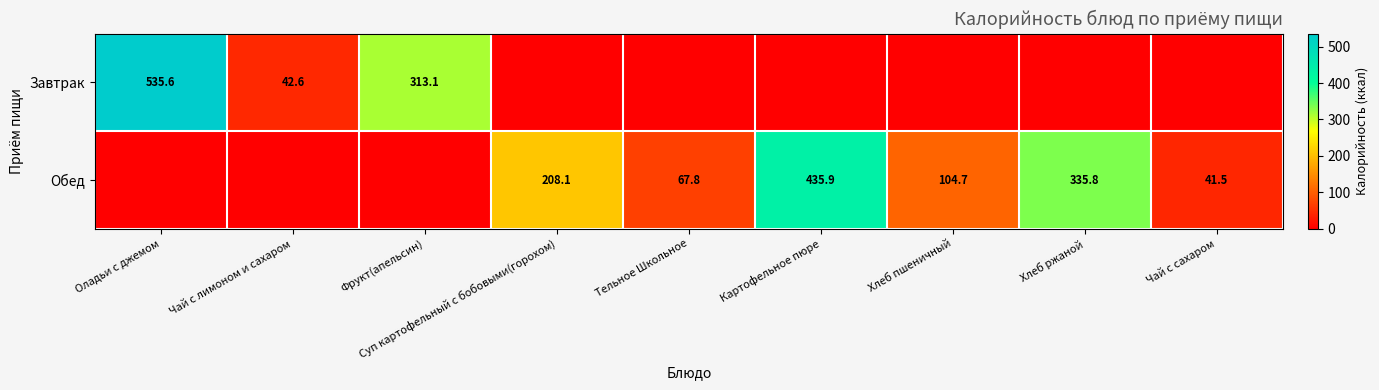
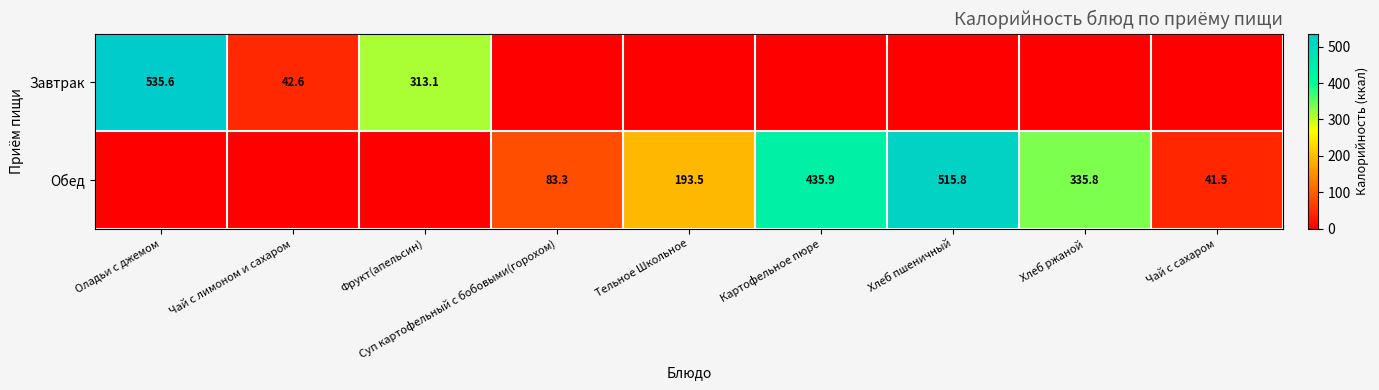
Обед, Суп картофельный с бобовыми(горохом): 208.1 -> 83.3
Обед, Тельное Школьное: 67.8 -> 193.5
Обед, Хлеб пшеничный: 104.7 -> 515.8
